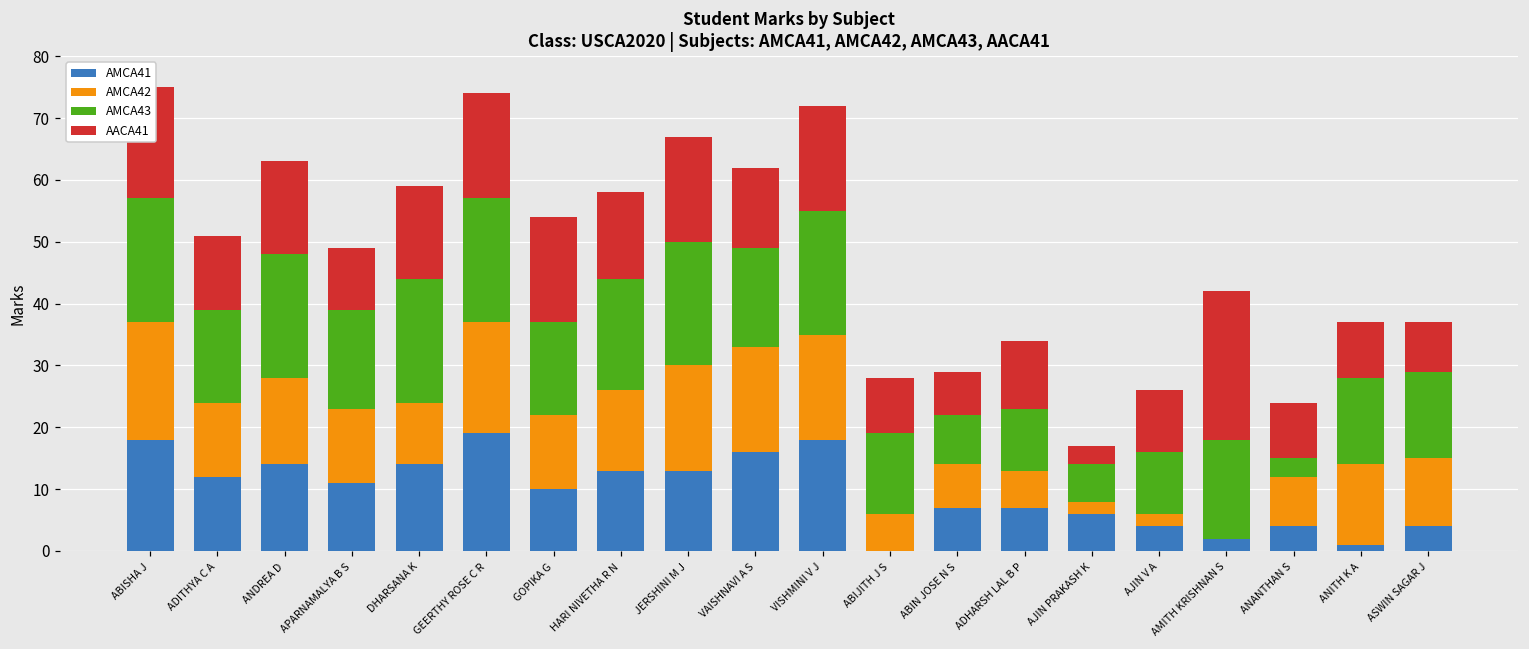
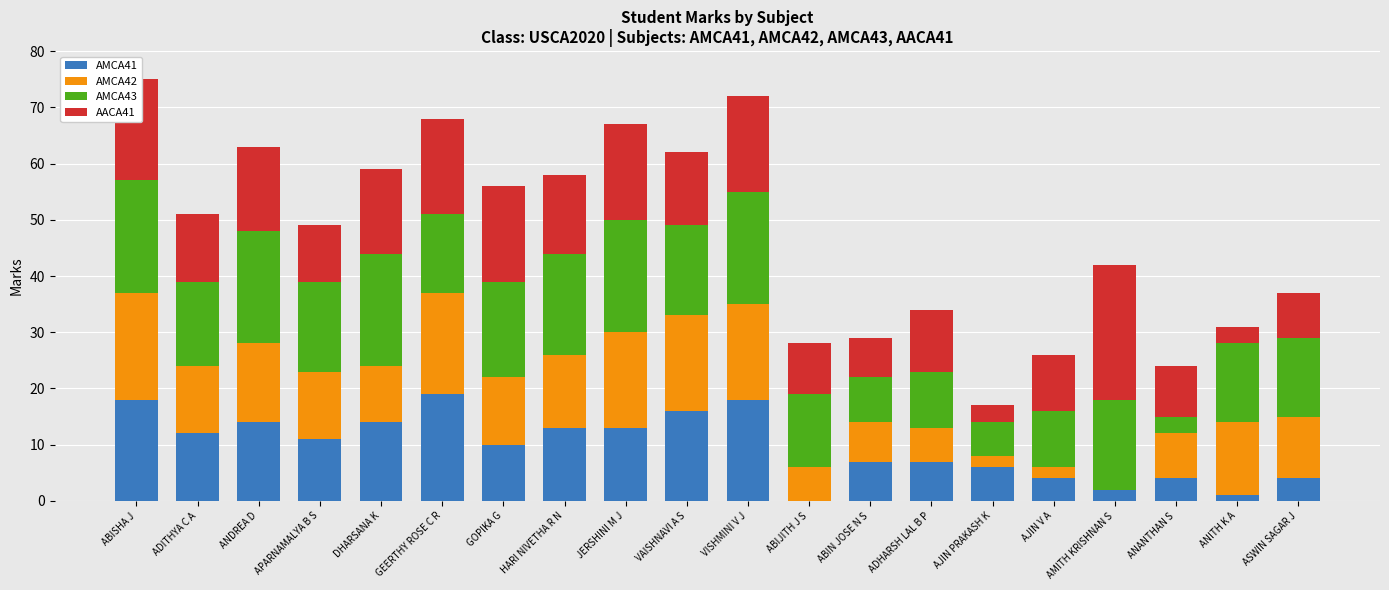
AMCA43, GEERTHY ROSE C R: 20 -> 14
AMCA43, GOPIKA G: 15 -> 17
AACA41, ANITH K A: 9 -> 3
